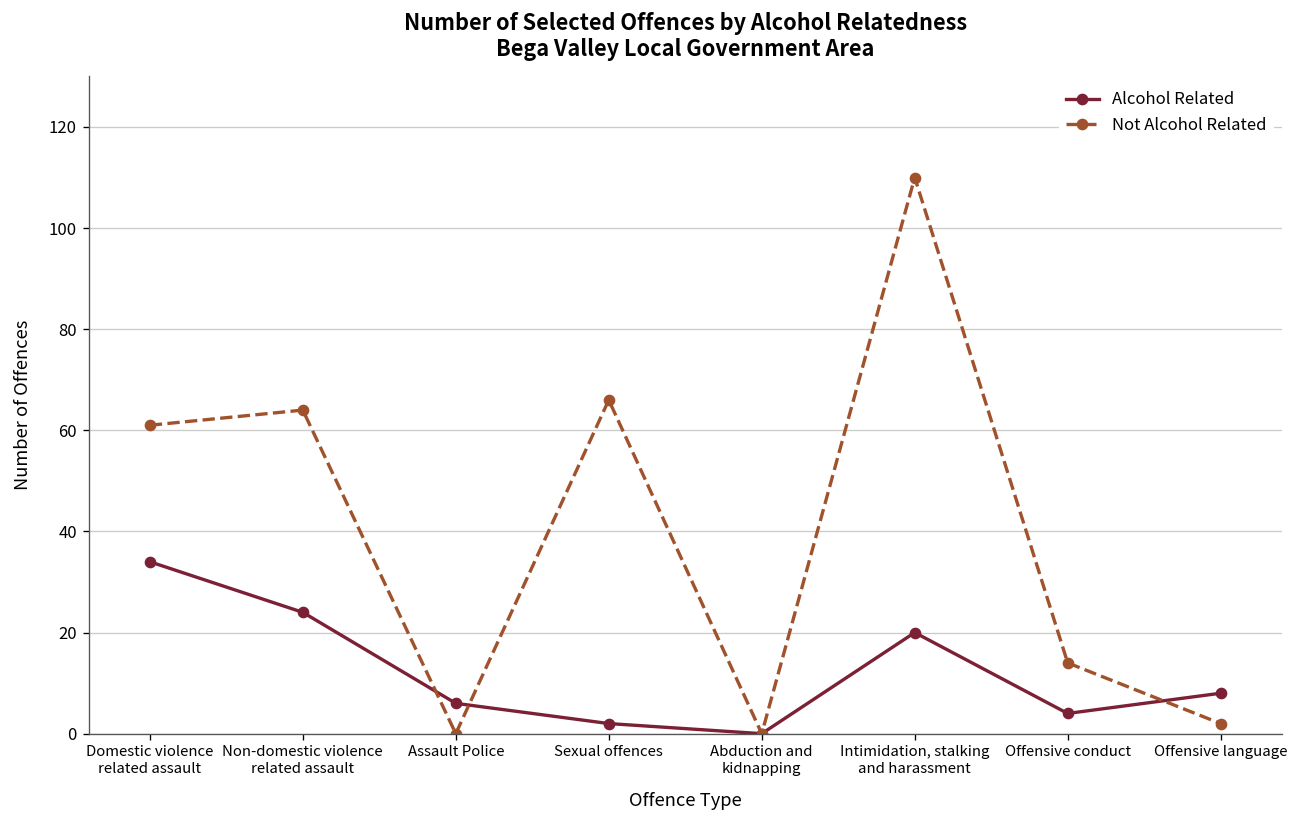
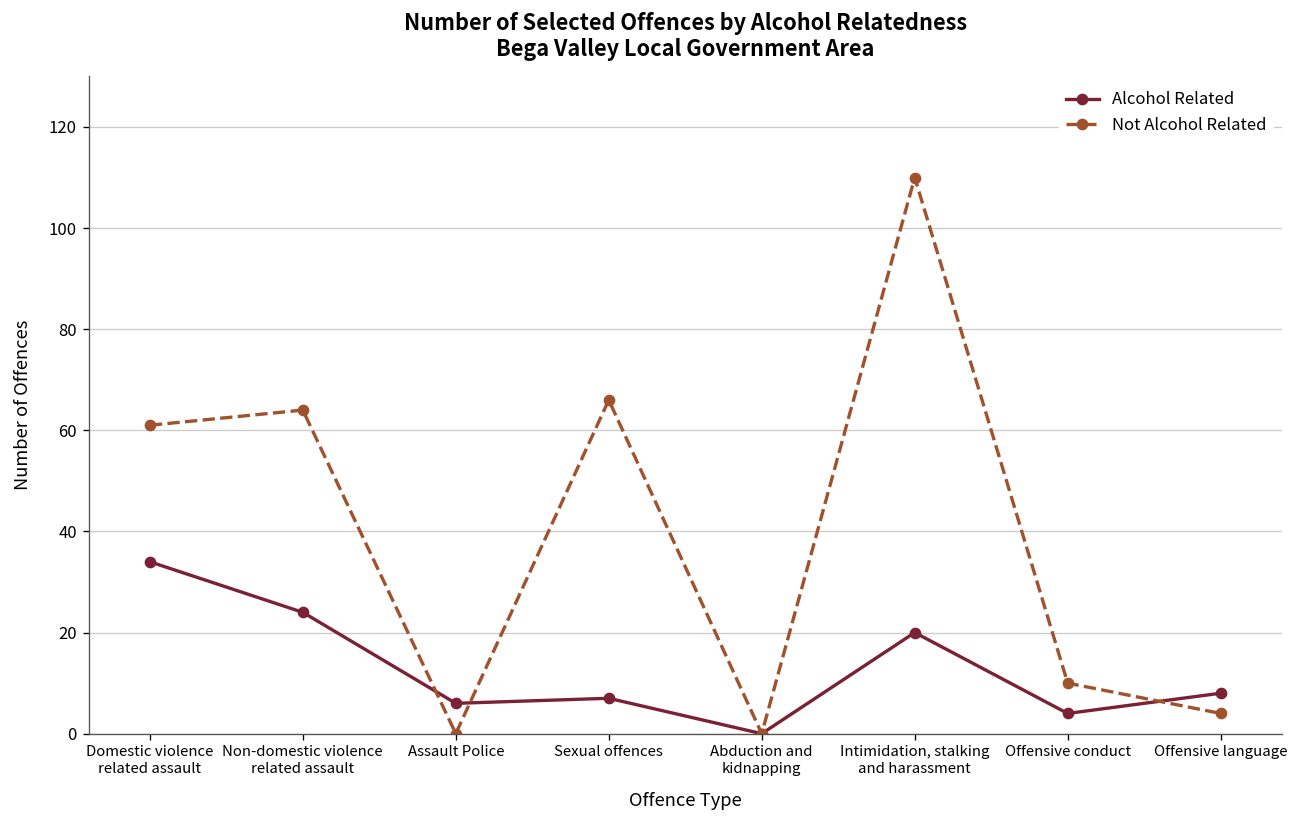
Alcohol Related, Sexual offences: 2 -> 7
Not Alcohol Related, Offensive conduct: 14 -> 10
Not Alcohol Related, Offensive language: 2 -> 4
